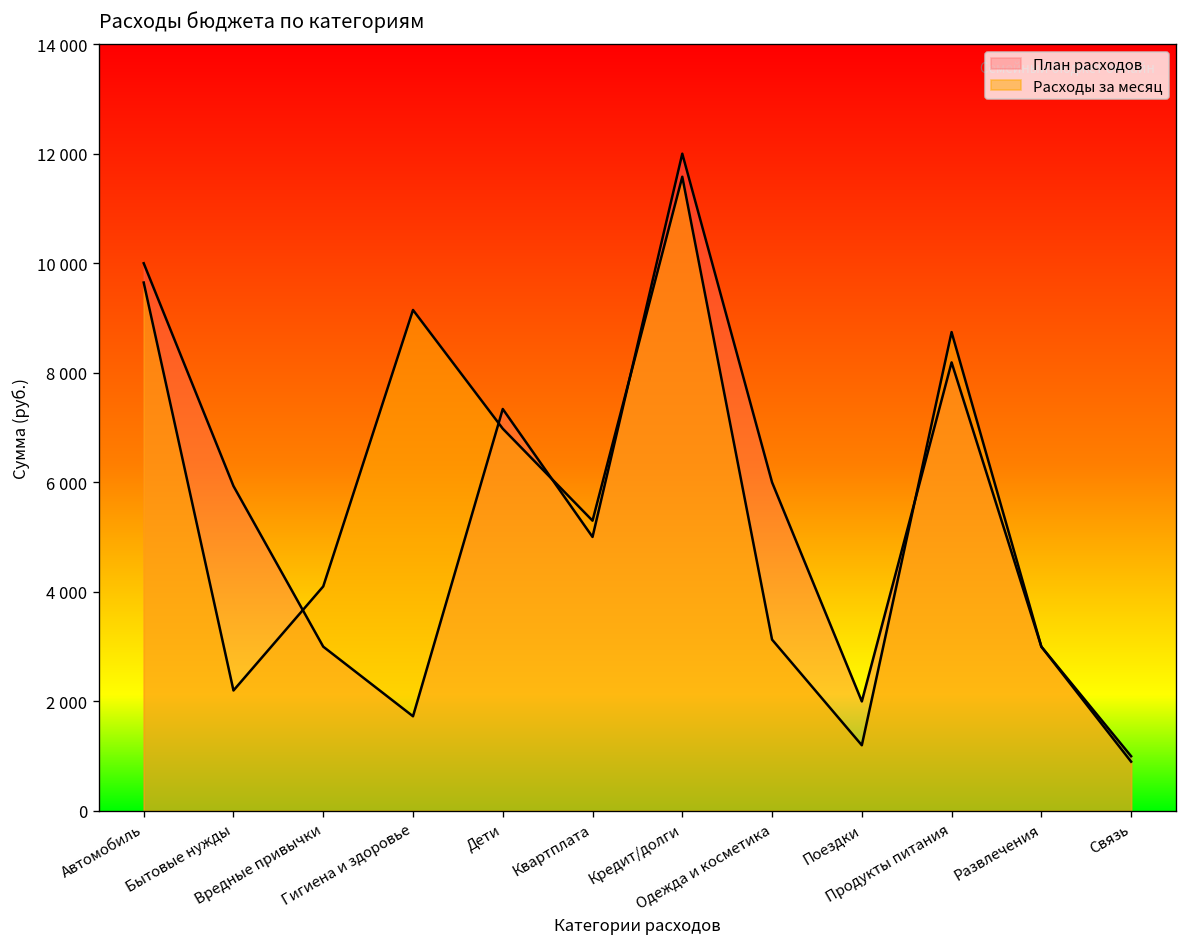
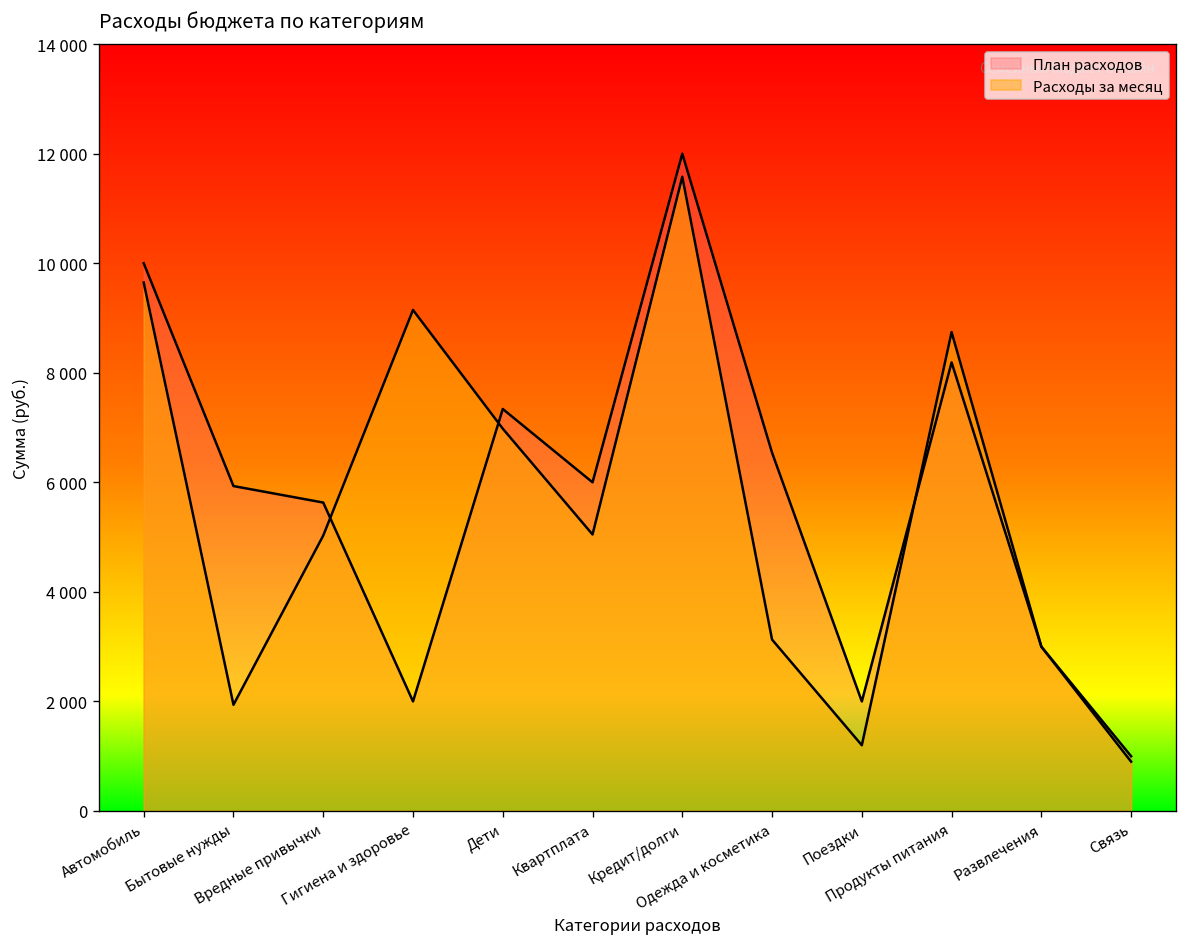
Расходы за месяц, Бытовые нужды: 2200 -> 1900
План расходов, Вредные привычки: 3000 -> 5600
Расходы за месяц, Вредные привычки: 4100 -> 5000
План расходов, Гигиена и здоровье: 1700 -> 2000
План расходов, Квартплата: 5000 -> 6000
Расходы за месяц, Квартплата: 5300 -> 5000
План расходов, Одежда и косметика: 6000 -> 6500
